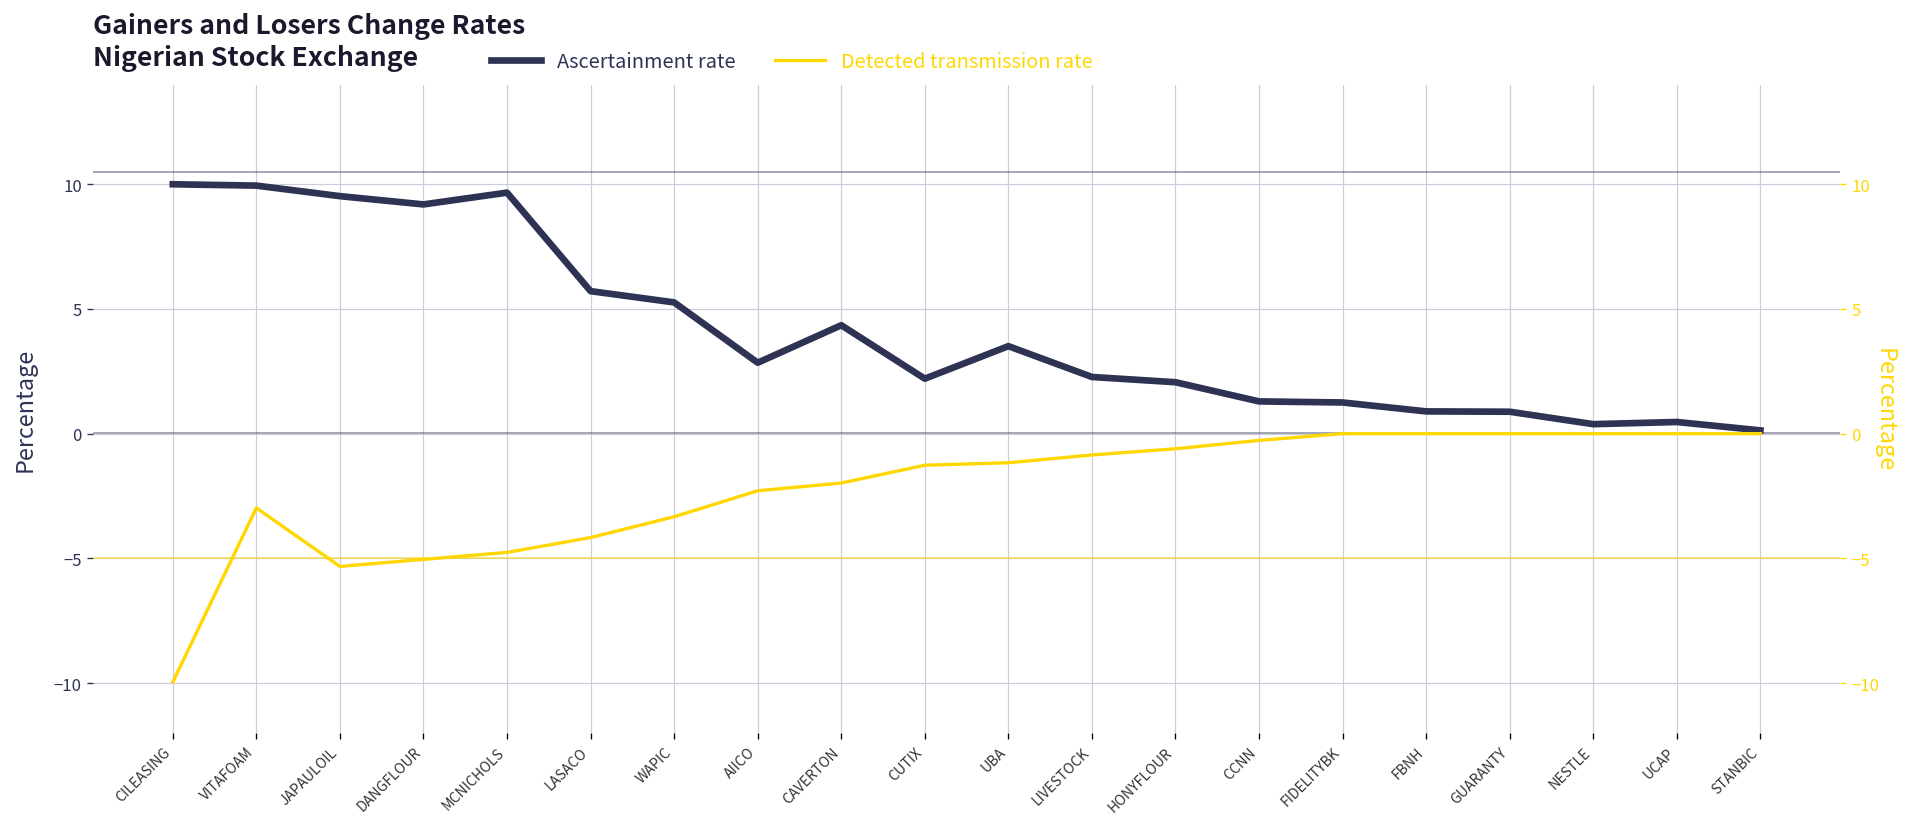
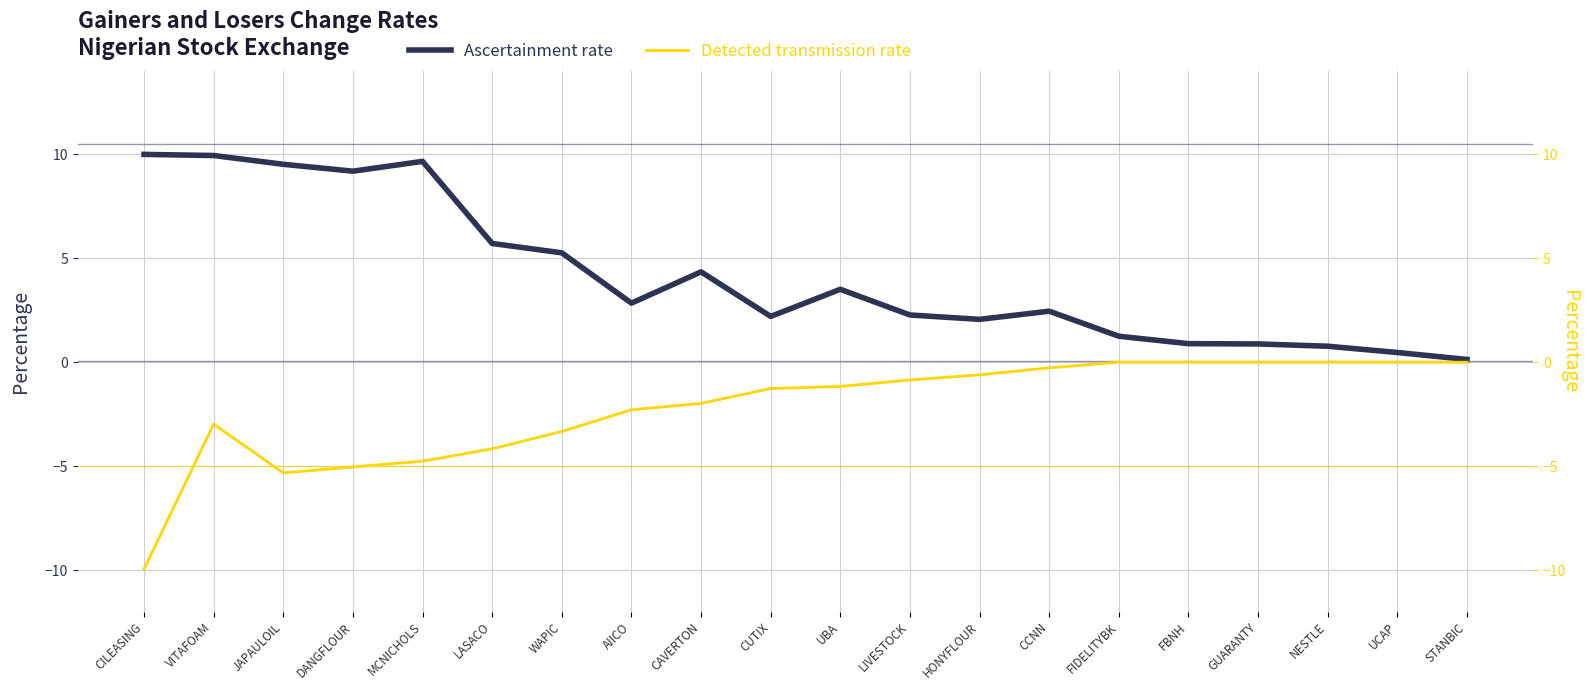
Ascertainment rate, CCNN: 1.3 -> 2.5
Ascertainment rate, NESTLE: 0.4 -> 0.8
